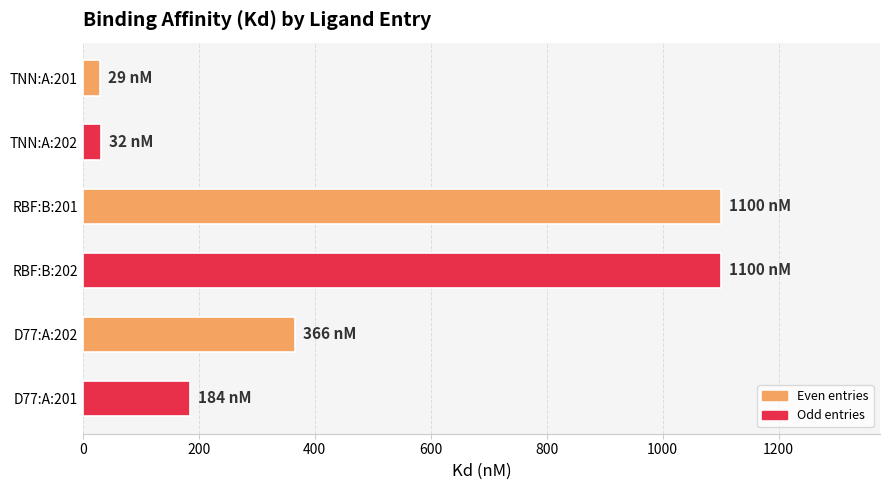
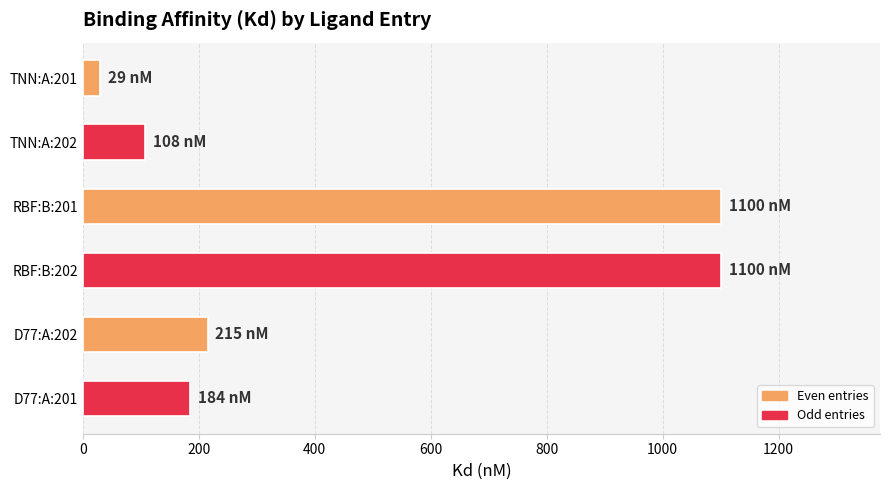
TNN:A:202: 32 -> 108
D77:A:202: 366 -> 215
